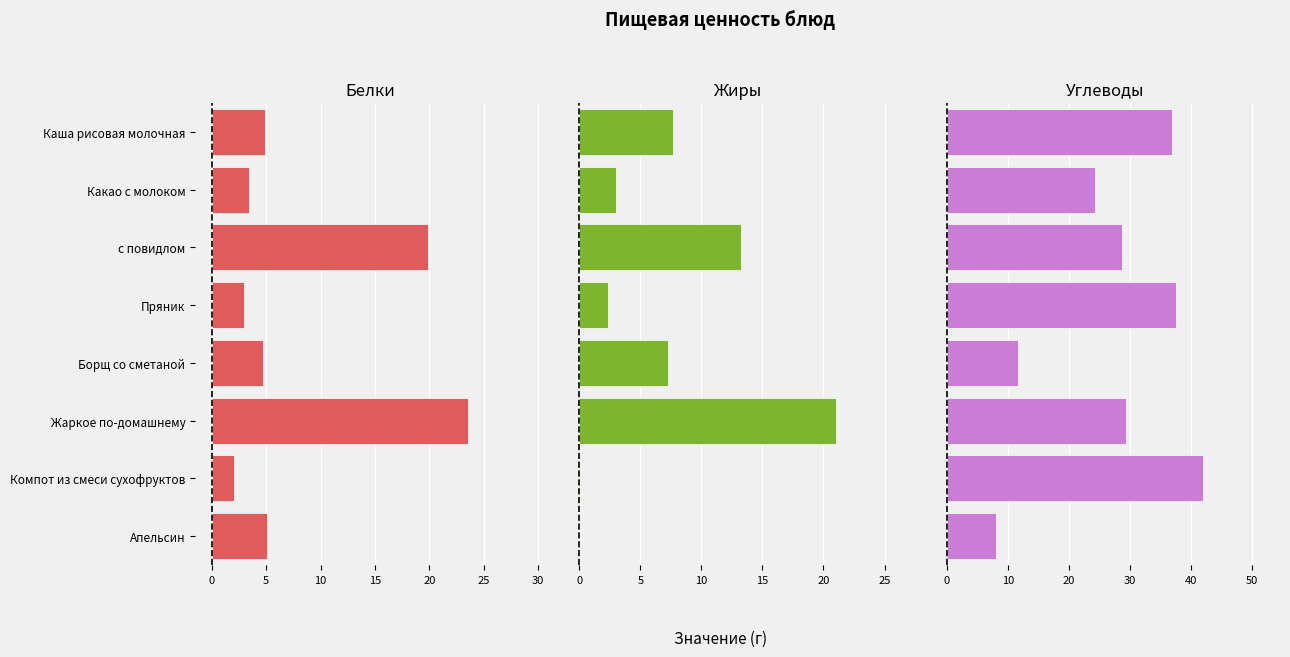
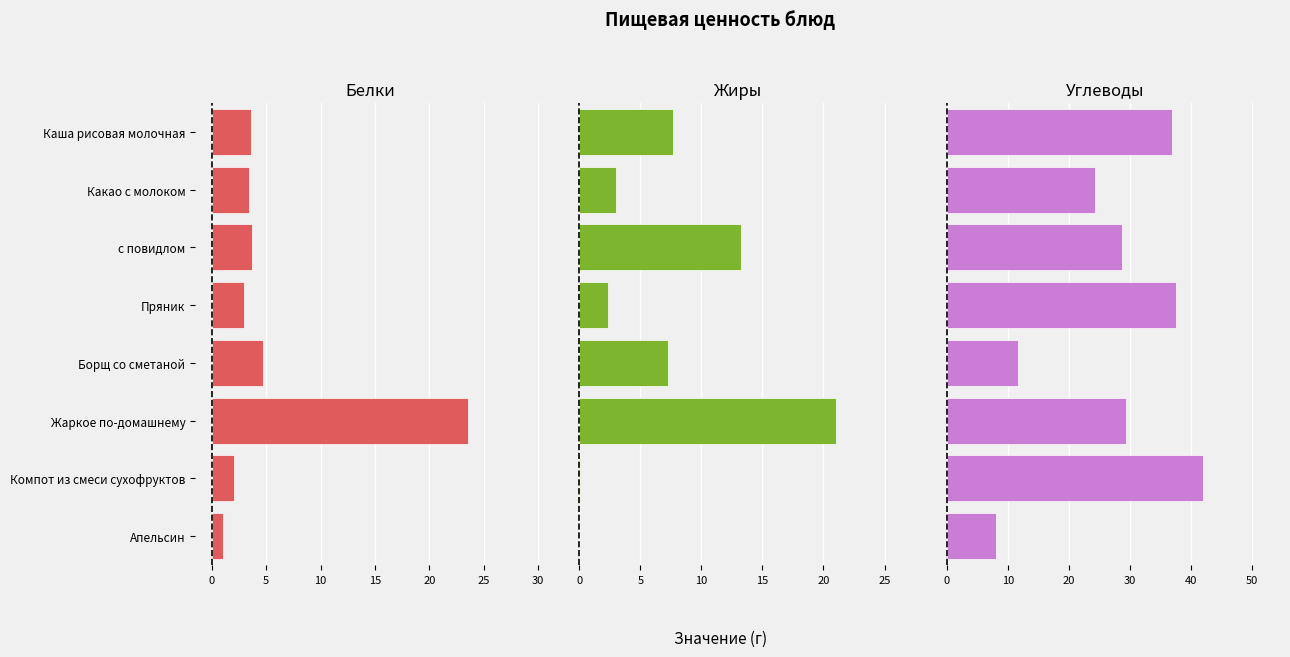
Белки, Каша рисовая молочная: 4.9 -> 3.6
Белки, с повидлом: 19.9 -> 3.7
Белки, Апельсин: 5.1 -> 1.0
